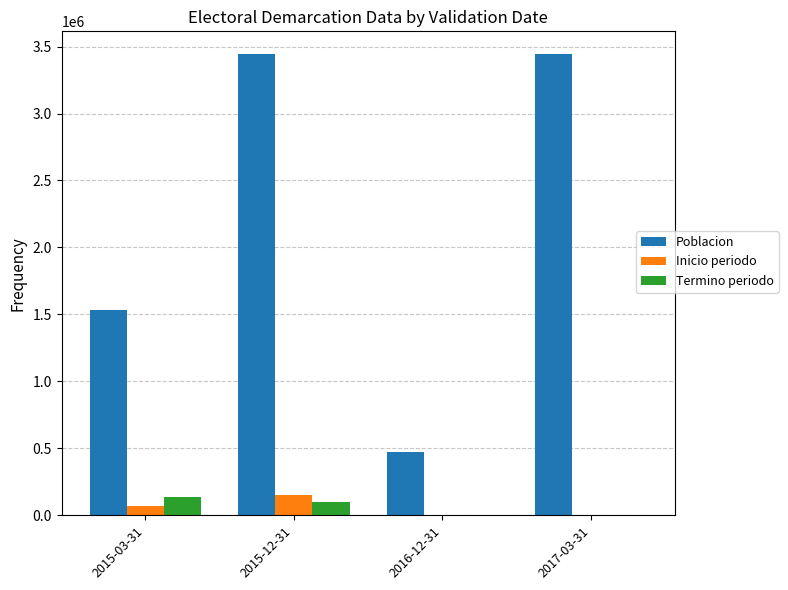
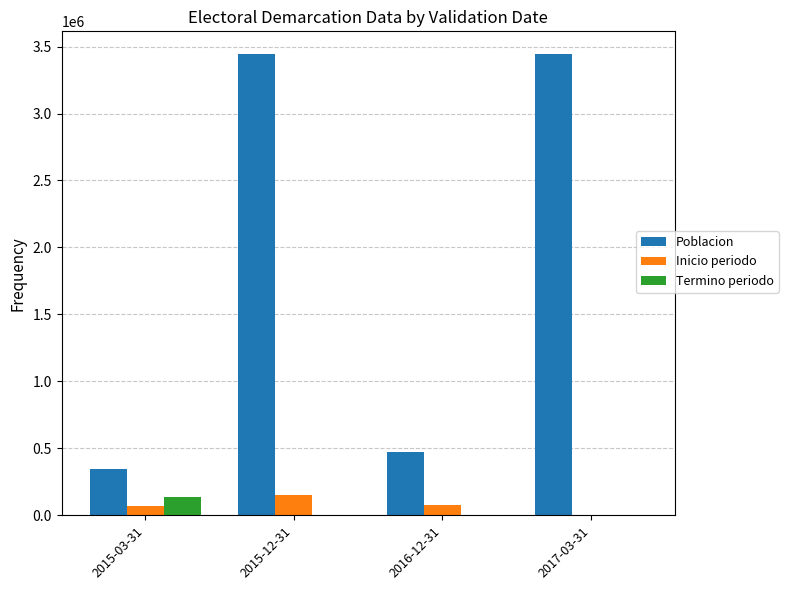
Poblacion, 2015-03-31: 1530000 -> 350000
Termino periodo, 2015-12-31: 100000 -> 0
Inicio periodo, 2016-12-31: 0 -> 70000
